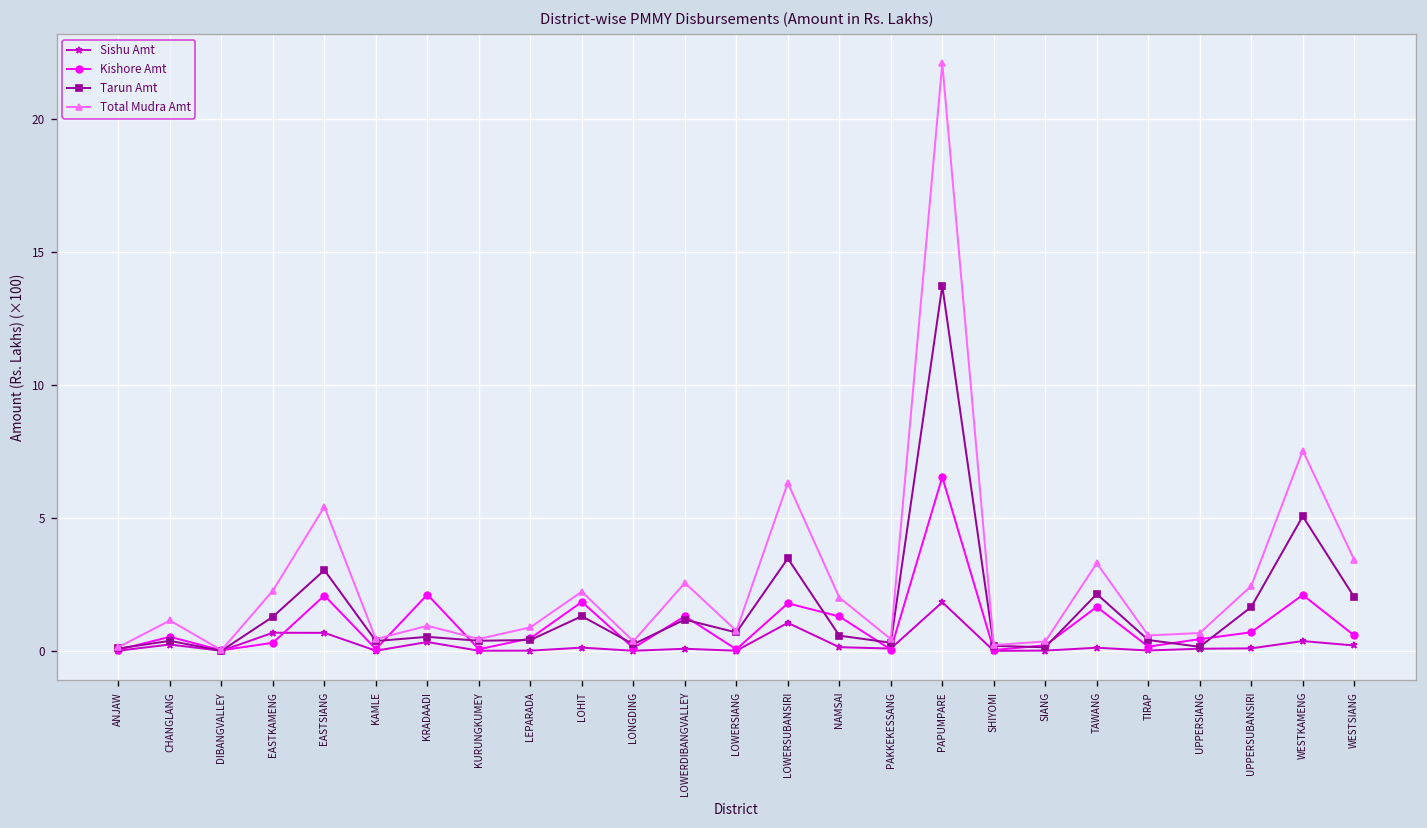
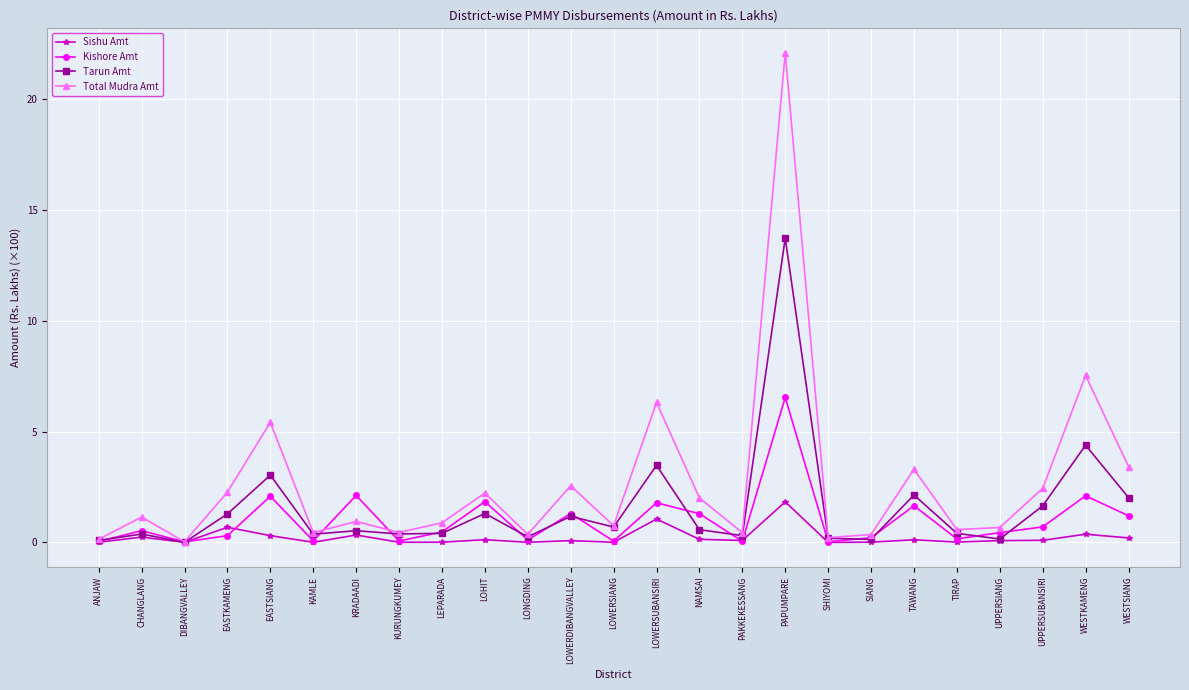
Sishu Amt, EASTSIANG: 0.7 -> 0.3
Tarun Amt, WESTKAMENG: 5.1 -> 4.4
Kishore Amt, WESTSIANG: 0.6 -> 1.2
